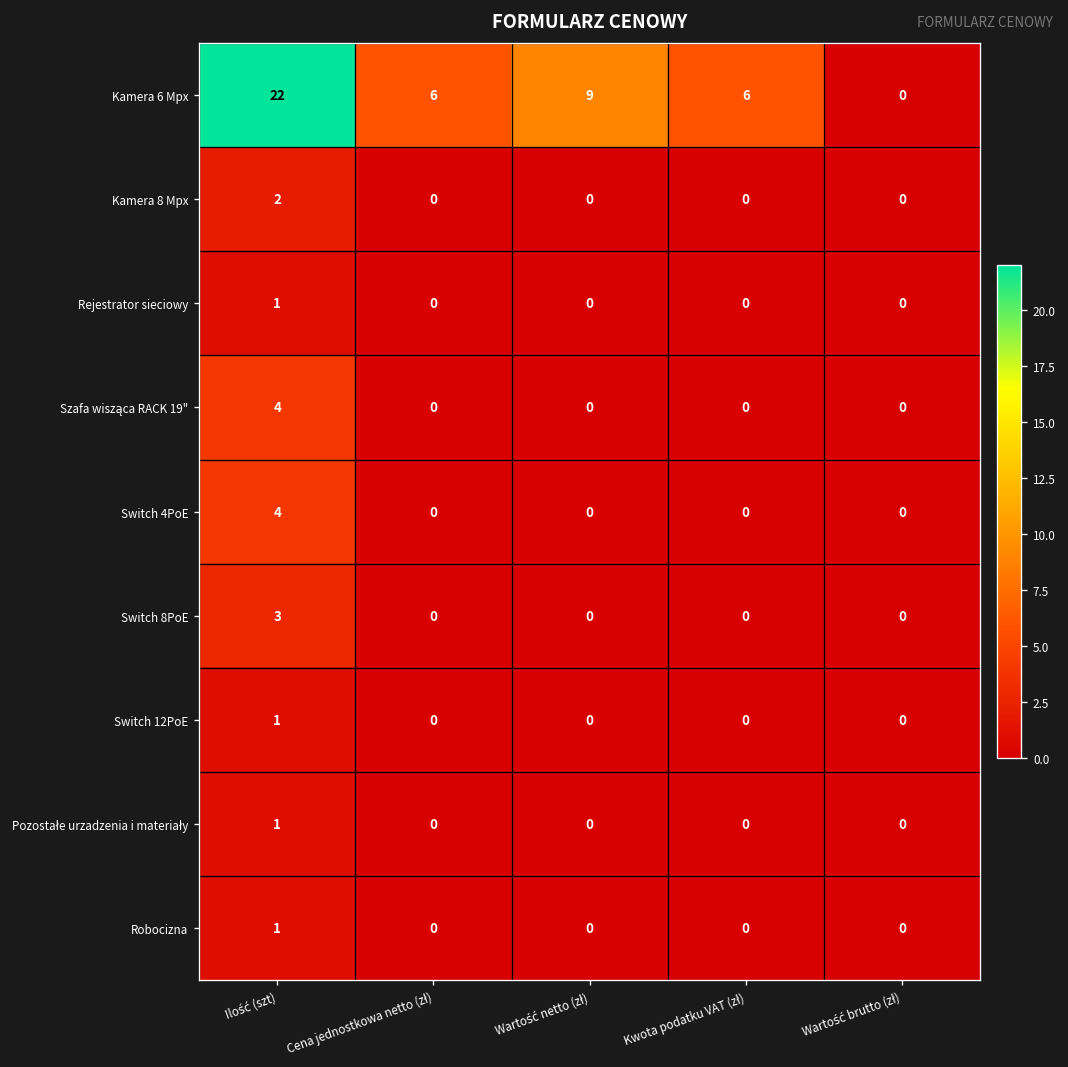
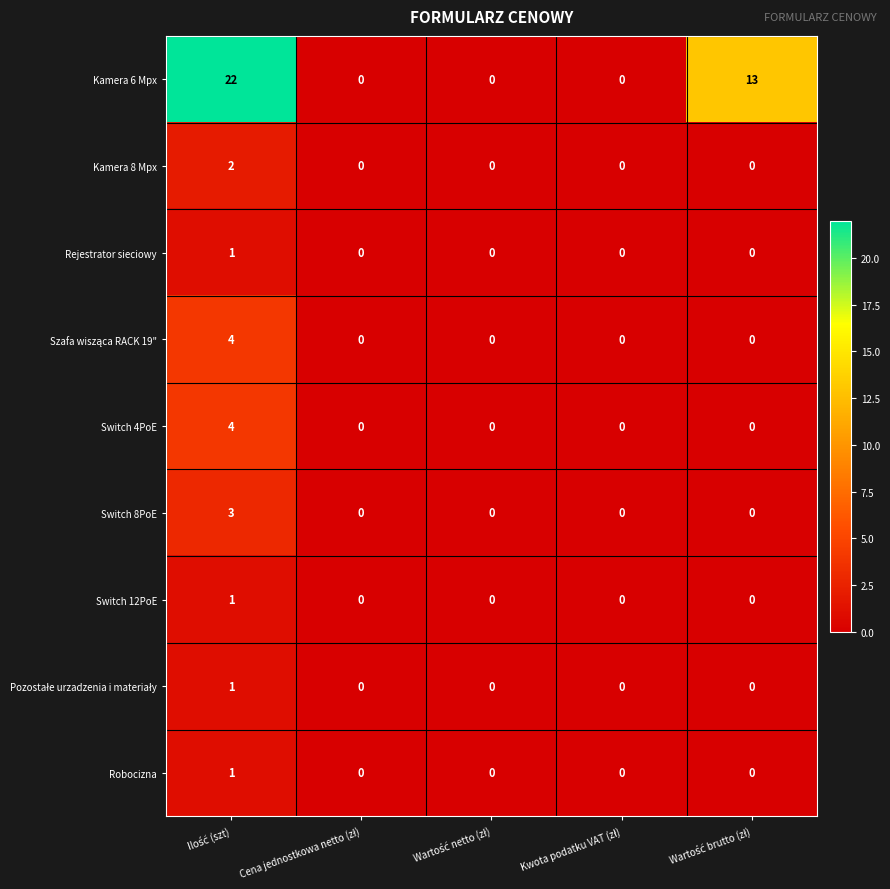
Kamera 6 Mpx, Cena jednostkowa netto (zł): 6 -> 0
Kamera 6 Mpx, Wartość netto (zł): 9 -> 0
Kamera 6 Mpx, Kwota podatku VAT (zł): 6 -> 0
Kamera 6 Mpx, Wartość brutto (zł): 0 -> 13
